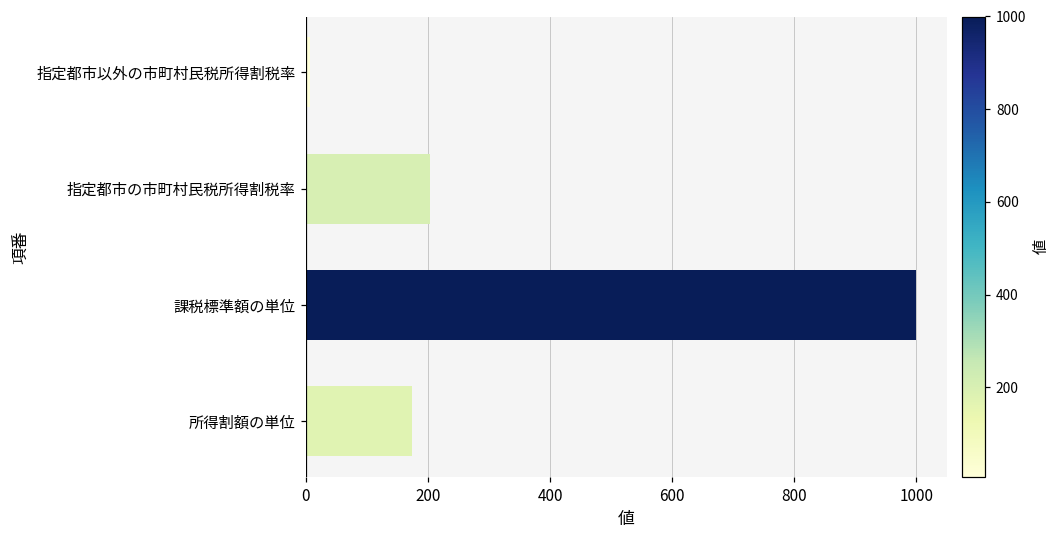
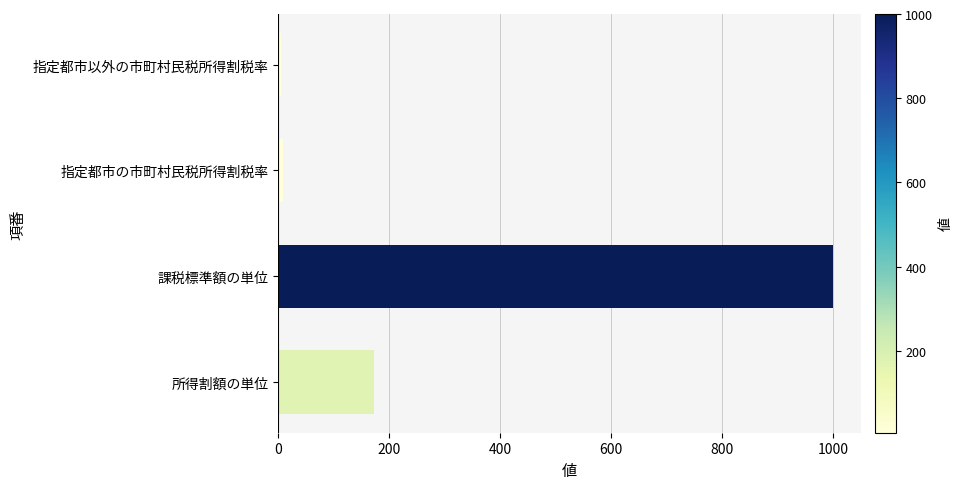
指定都市の市町村民税所得割税率: 200 -> 10
